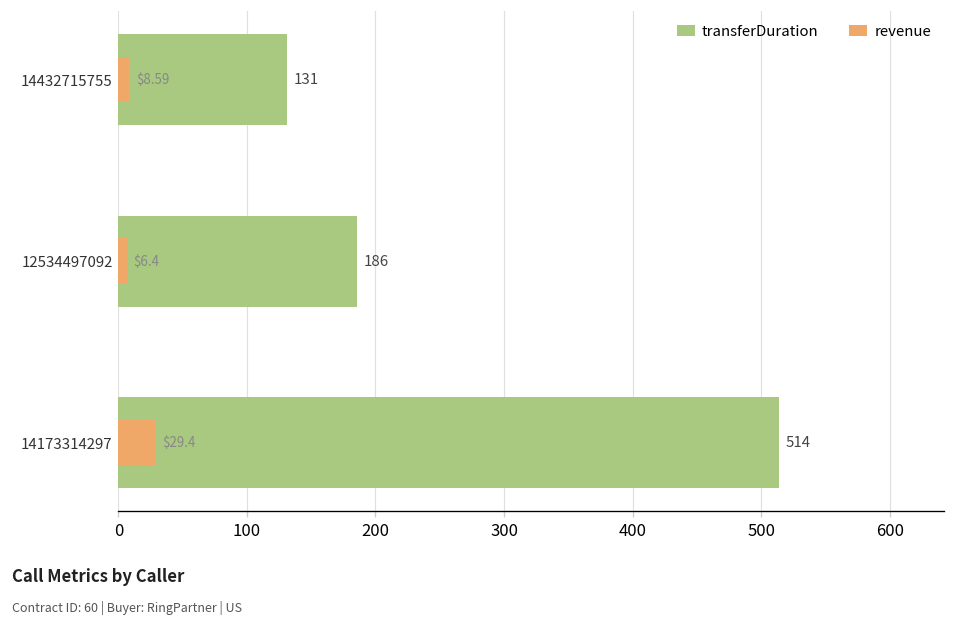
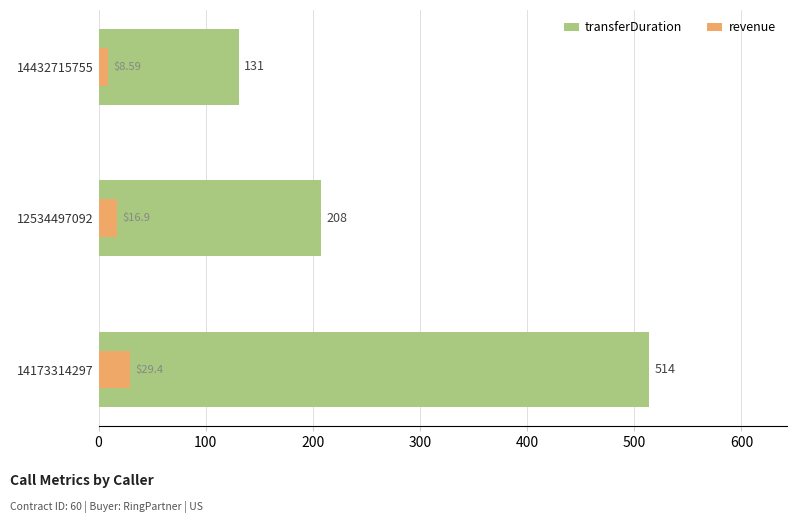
revenue, 12534497092: $6.4 -> $16.9
transferDuration, 12534497092: 186 -> 208
